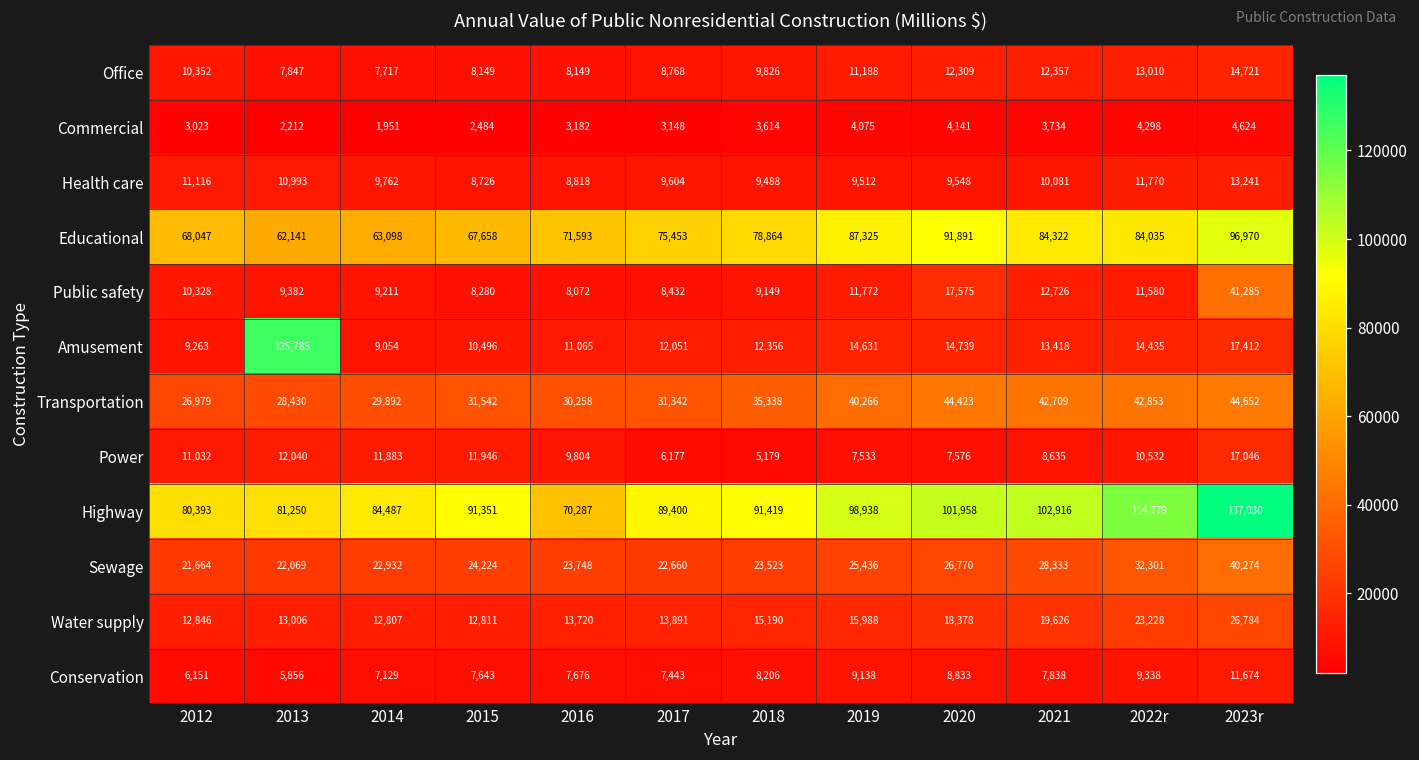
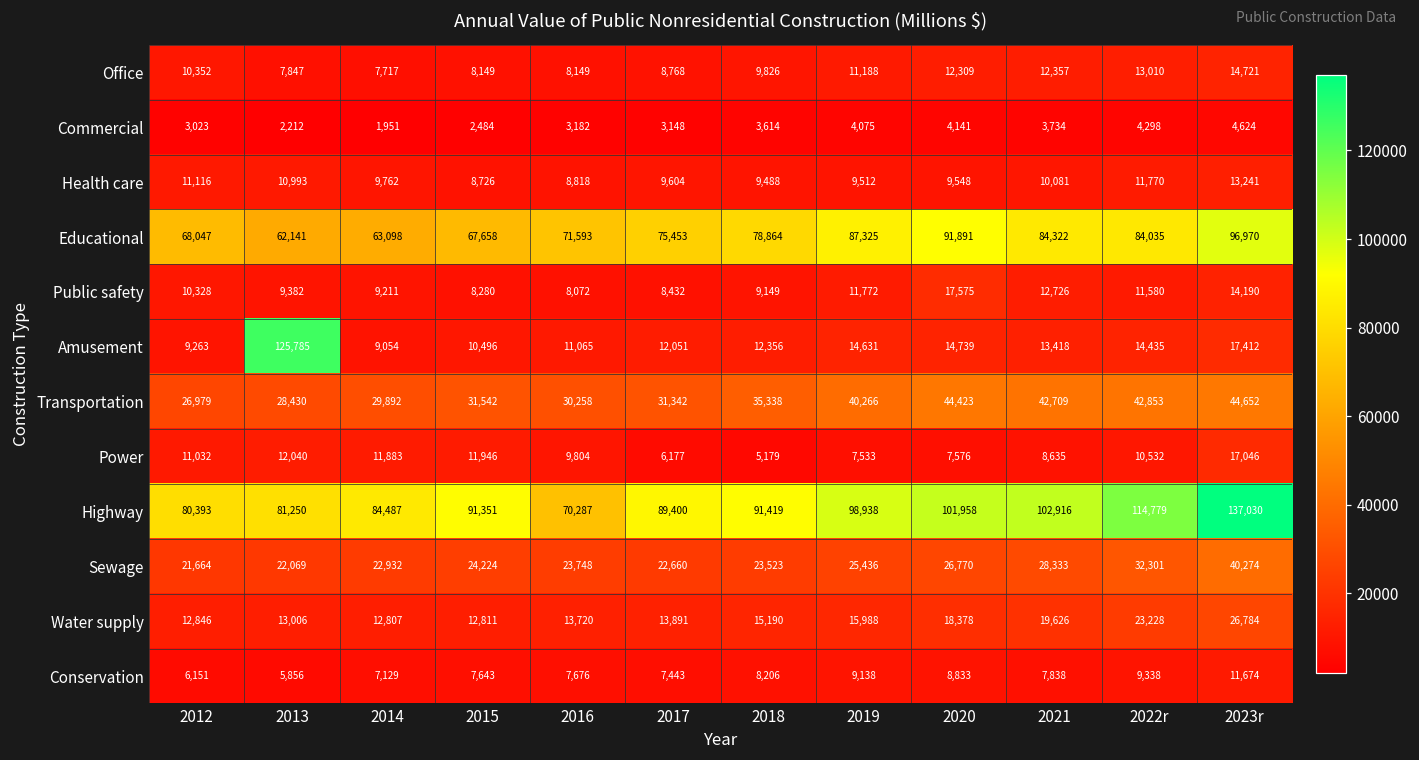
Public safety, 2023r: 41,285 -> 14,190
